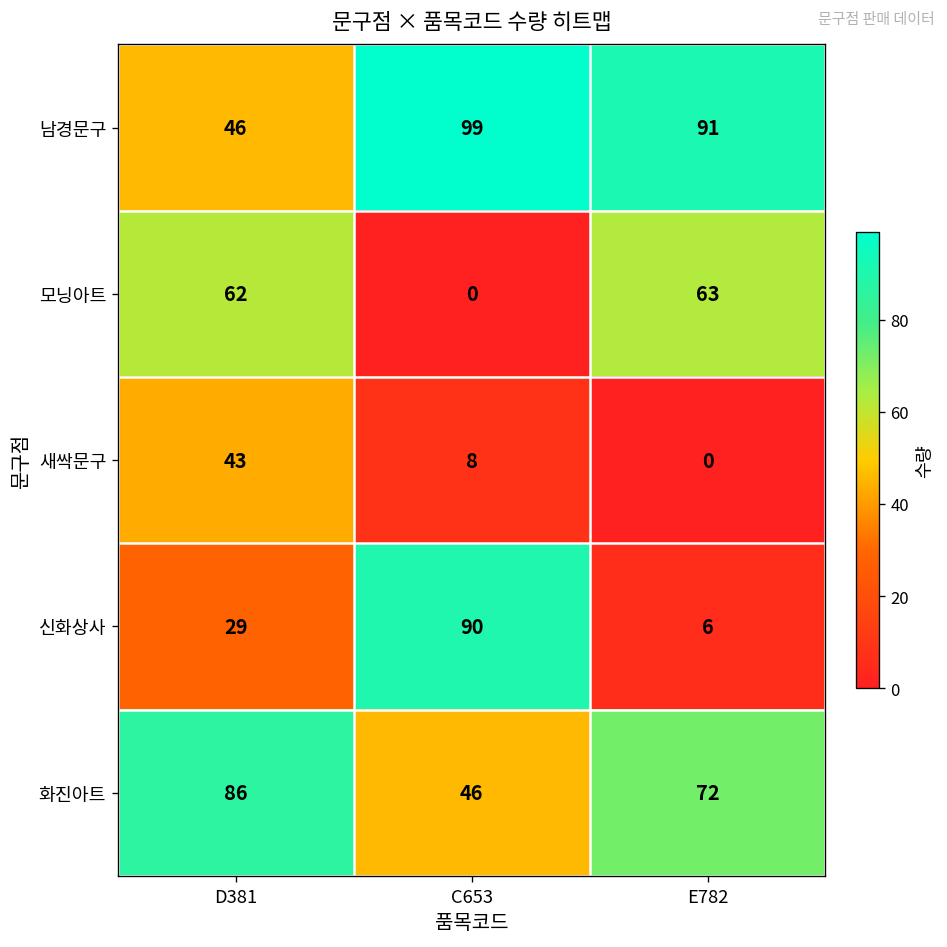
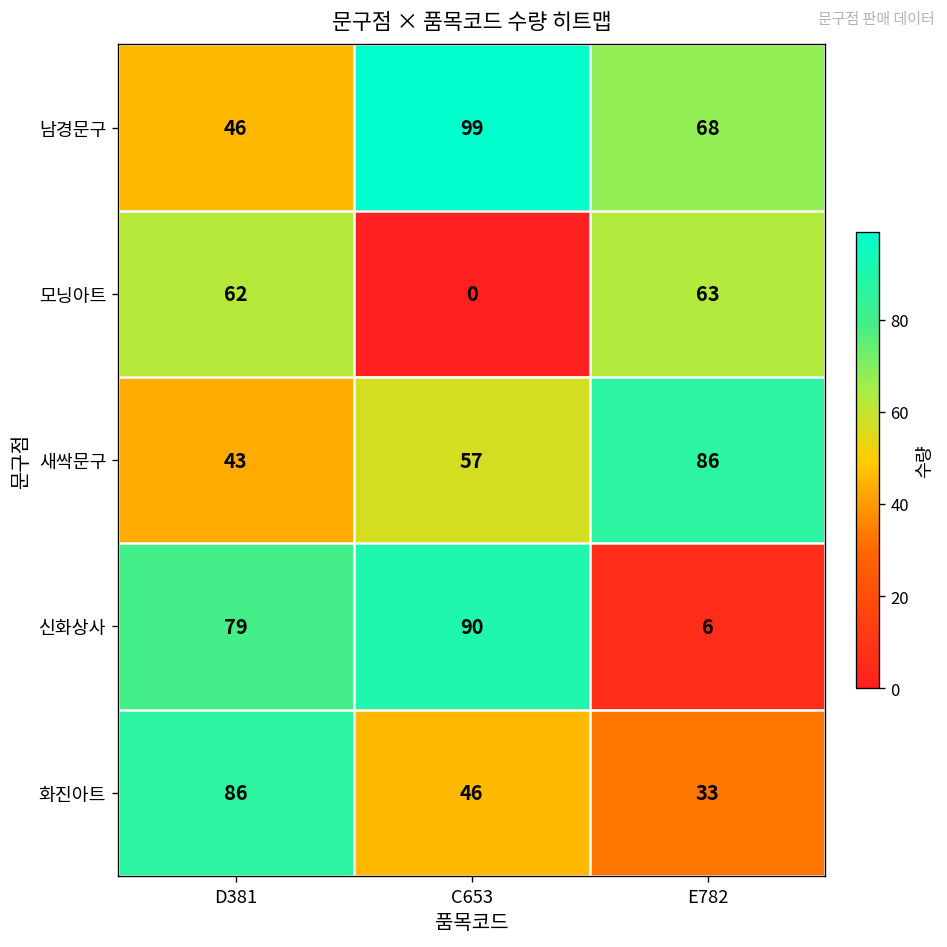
남경문구, E782: 91 -> 68
새싹문구, C653: 8 -> 57
새싹문구, E782: 0 -> 86
신화상사, D381: 29 -> 79
화진아트, E782: 72 -> 33
